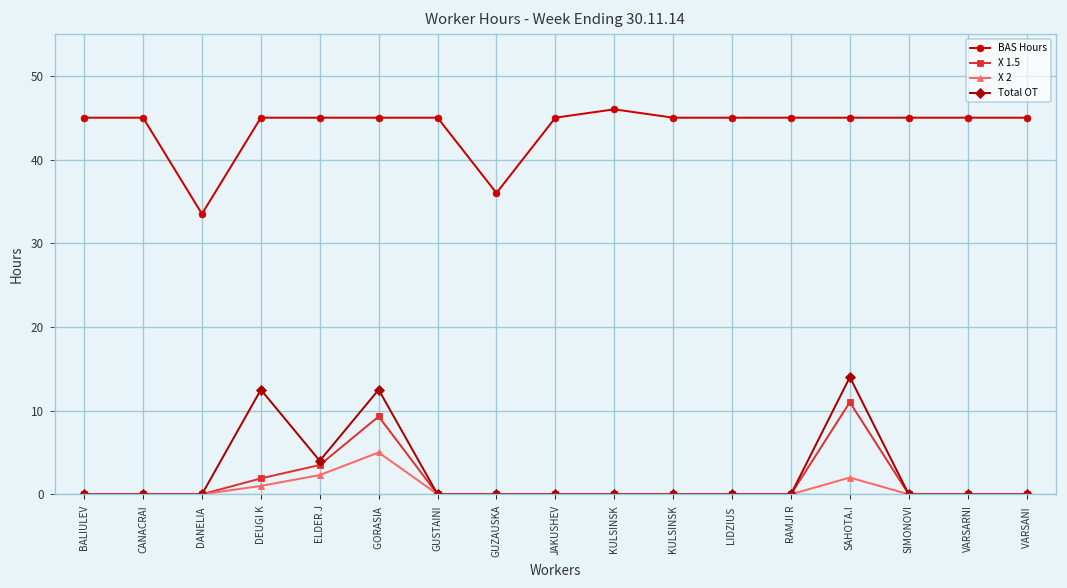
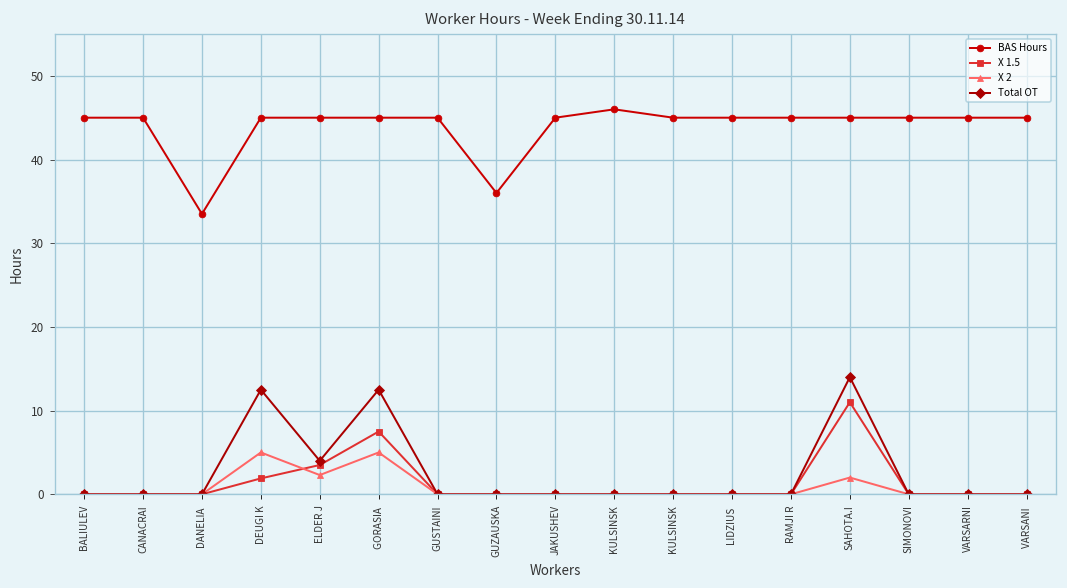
X 2, DEUGI K: 1 -> 5
X 1.5, GORASIA: 9 -> 8
